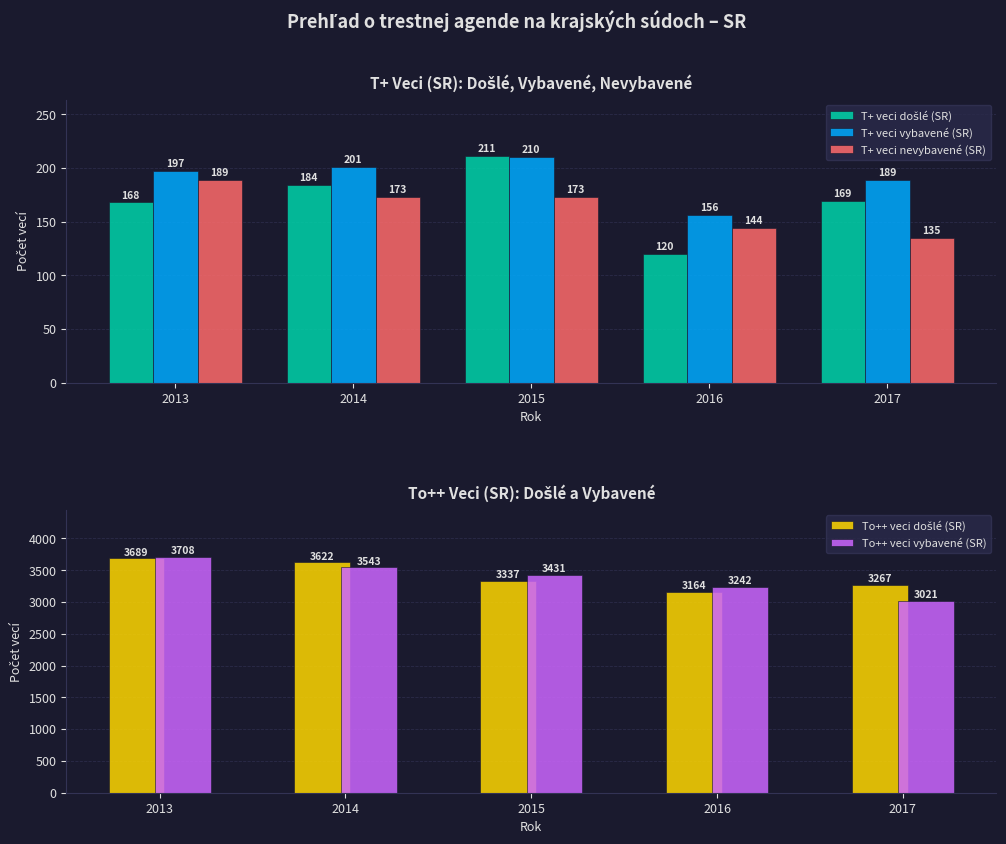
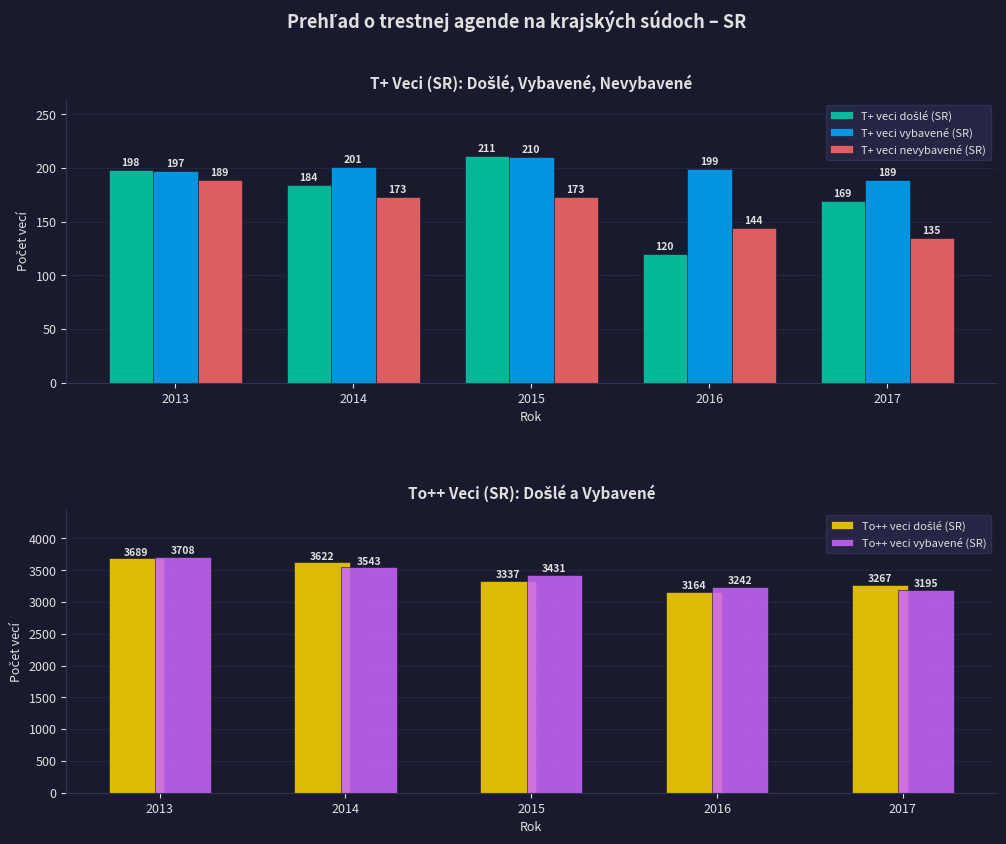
T+ Veci (SR): Došlé, Vybavené, Nevybavené, T+ veci došlé (SR), 2013: 168 -> 198
T+ Veci (SR): Došlé, Vybavené, Nevybavené, T+ veci vybavené (SR), 2016: 156 -> 199
To++ Veci (SR): Došlé a Vybavené, To++ veci vybavené (SR), 2017: 3021 -> 3195
